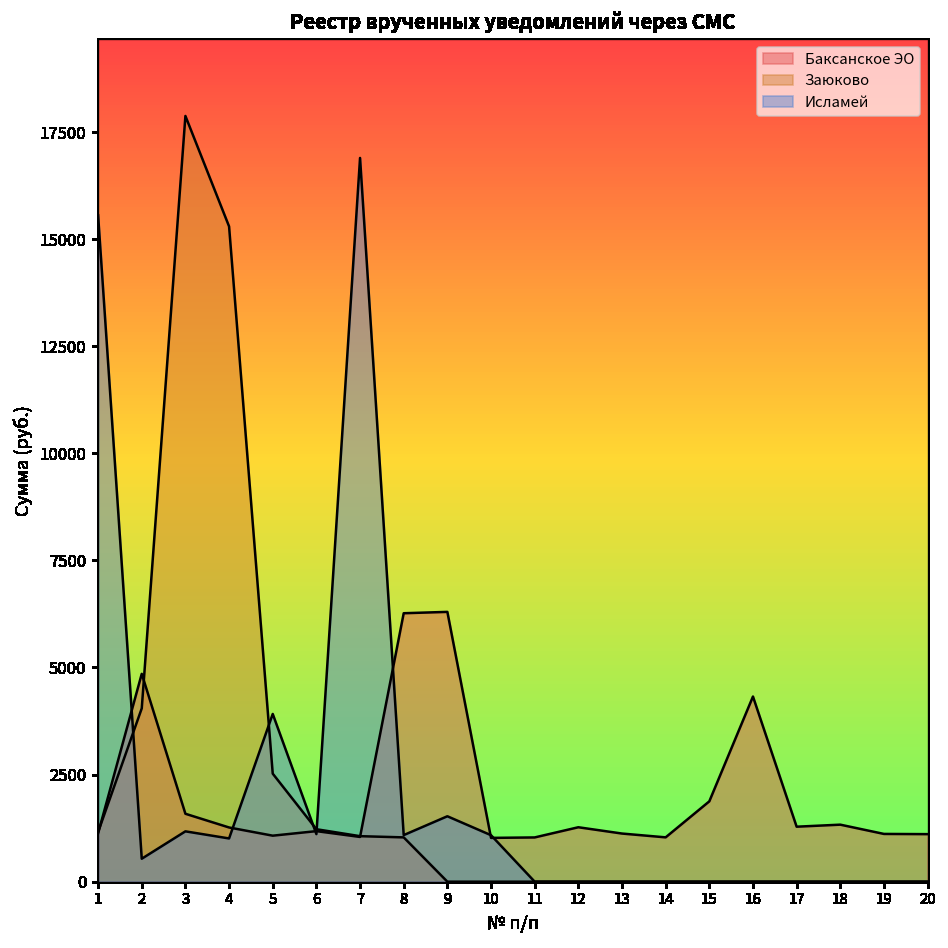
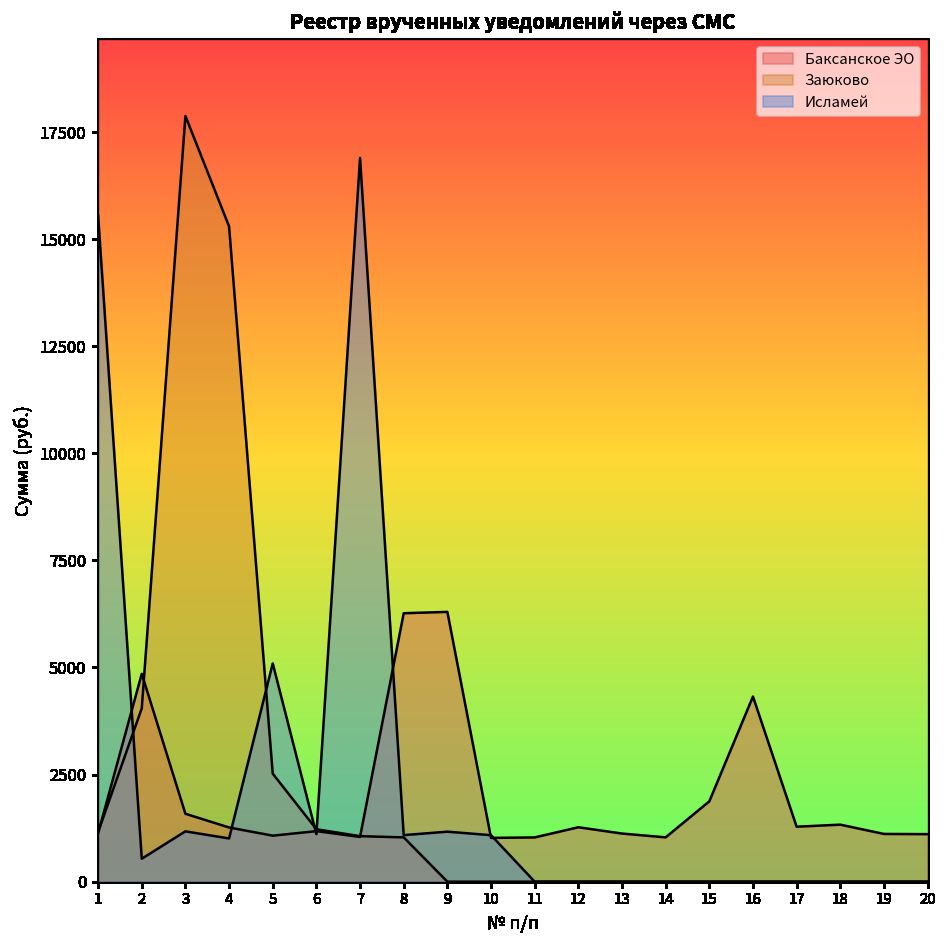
Исламей, 5: 3900 -> 5100
Исламей, 9: 1500 -> 1200
